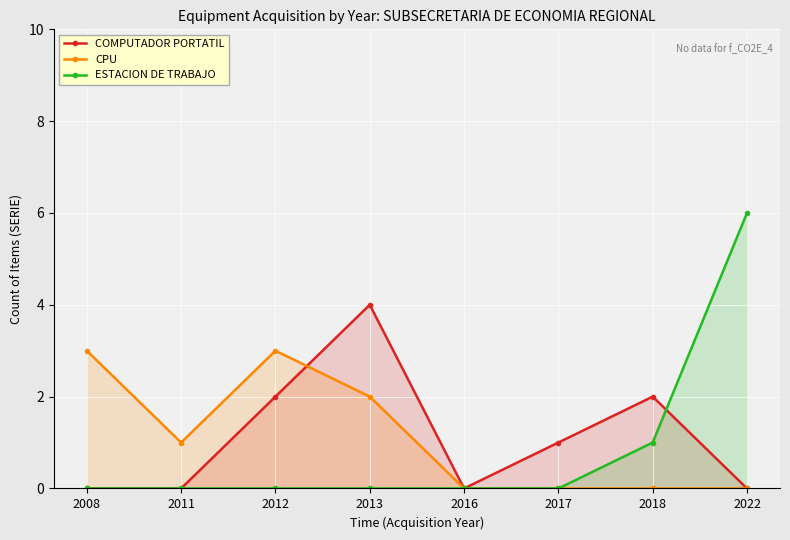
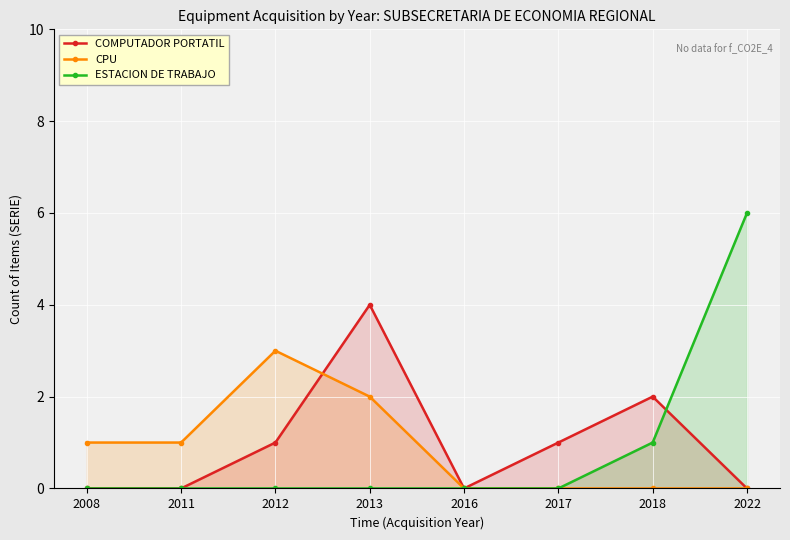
CPU, 2008: 3 -> 1
COMPUTADOR PORTATIL, 2012: 2 -> 1
